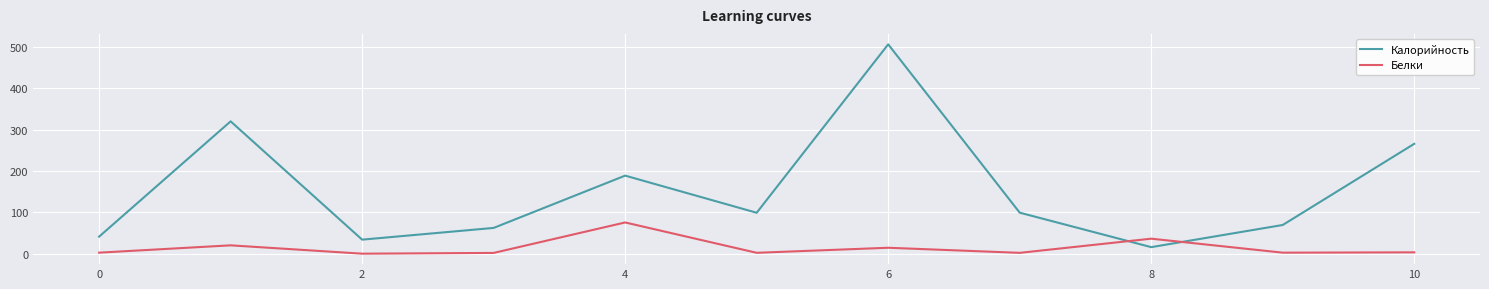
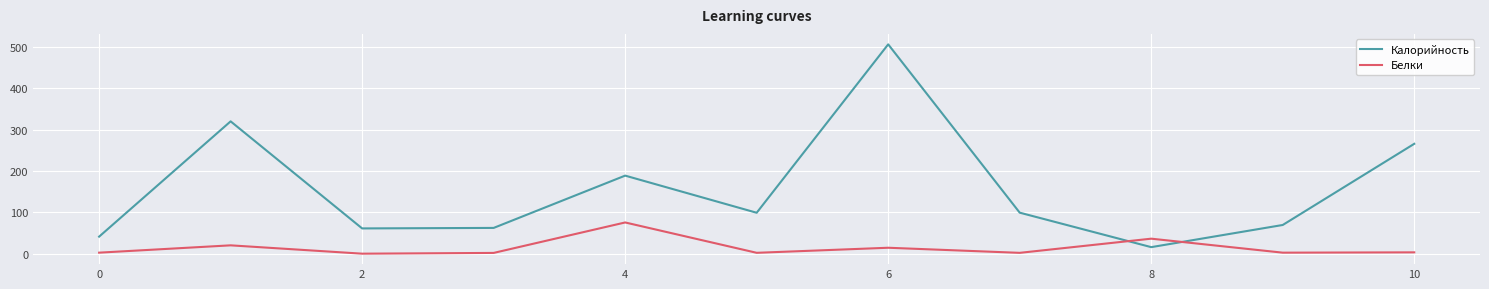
Калорийность, 2: 30 -> 60
